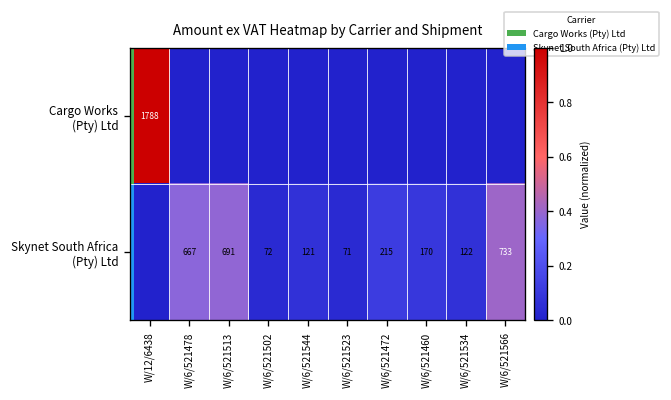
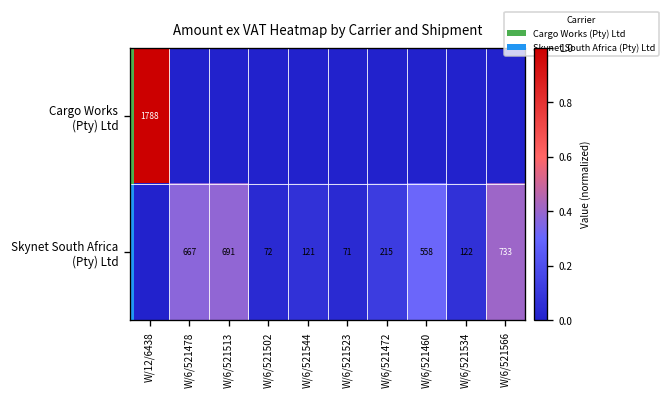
Skynet South Africa (Pty) Ltd, W/6/521460: 170 -> 558
